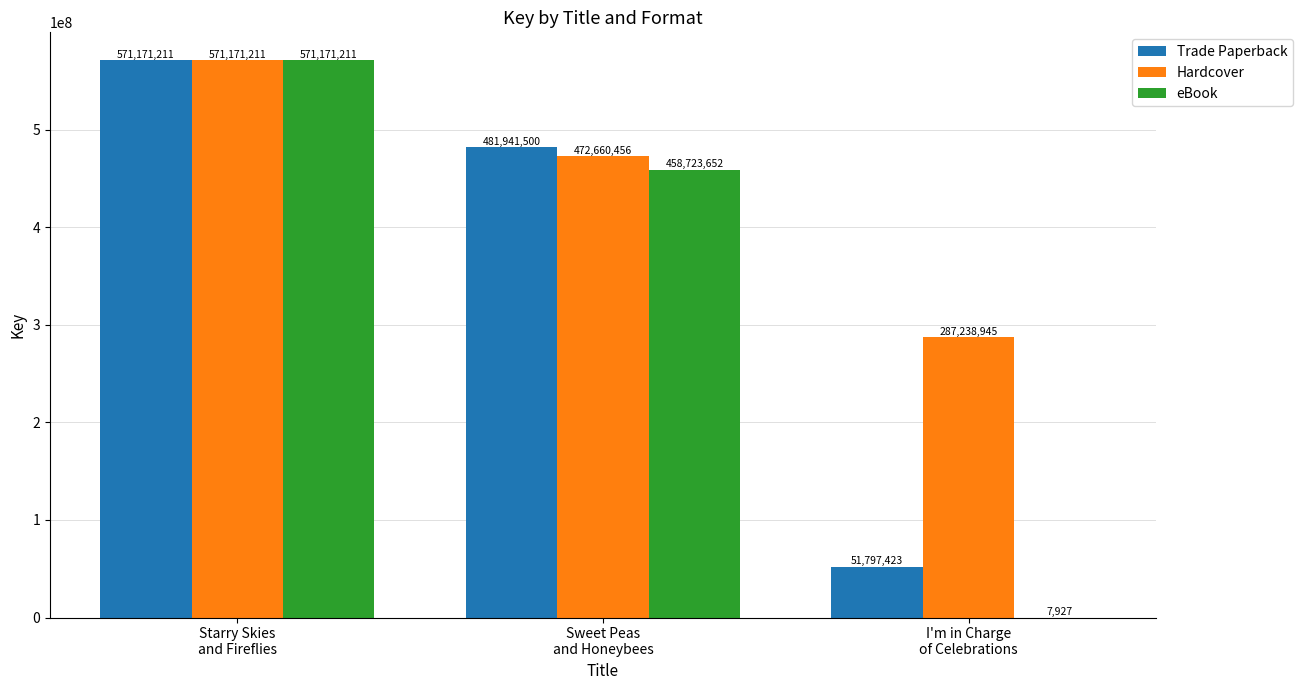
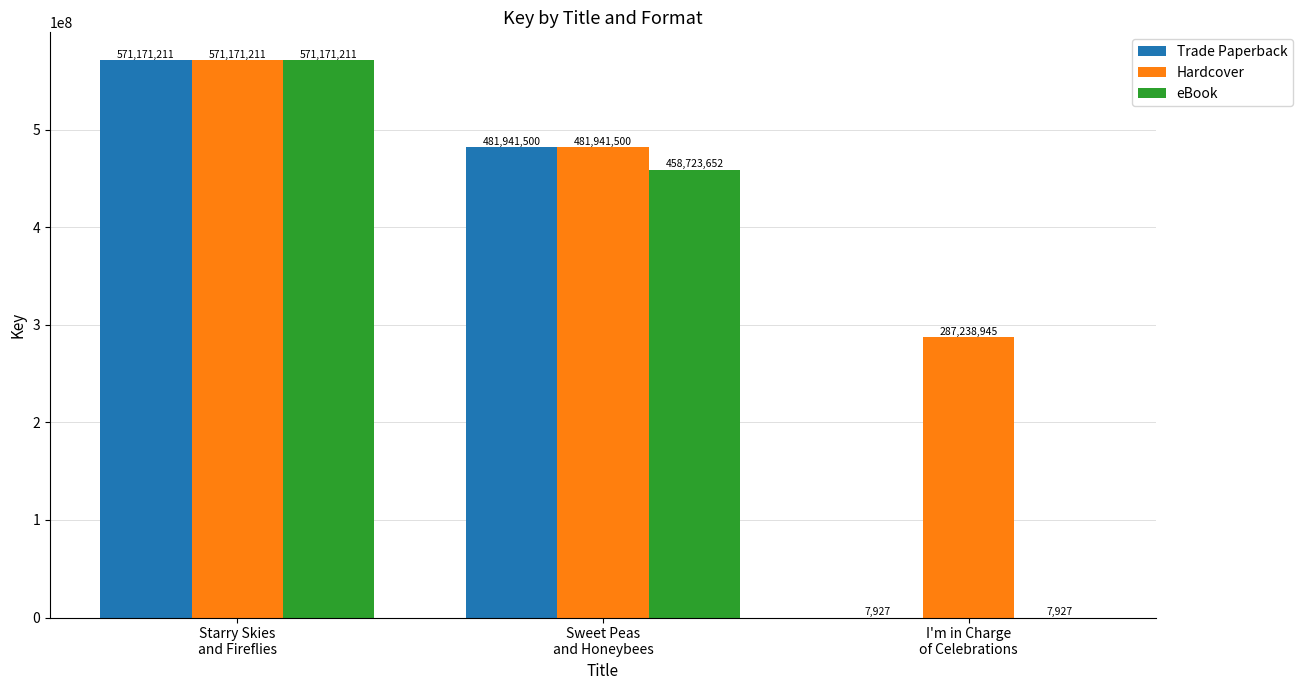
Hardcover, Sweet Peas and Honeybees: 472,660,456 -> 481,941,500
Trade Paperback, I'm in Charge of Celebrations: 51,797,423 -> 7,927
